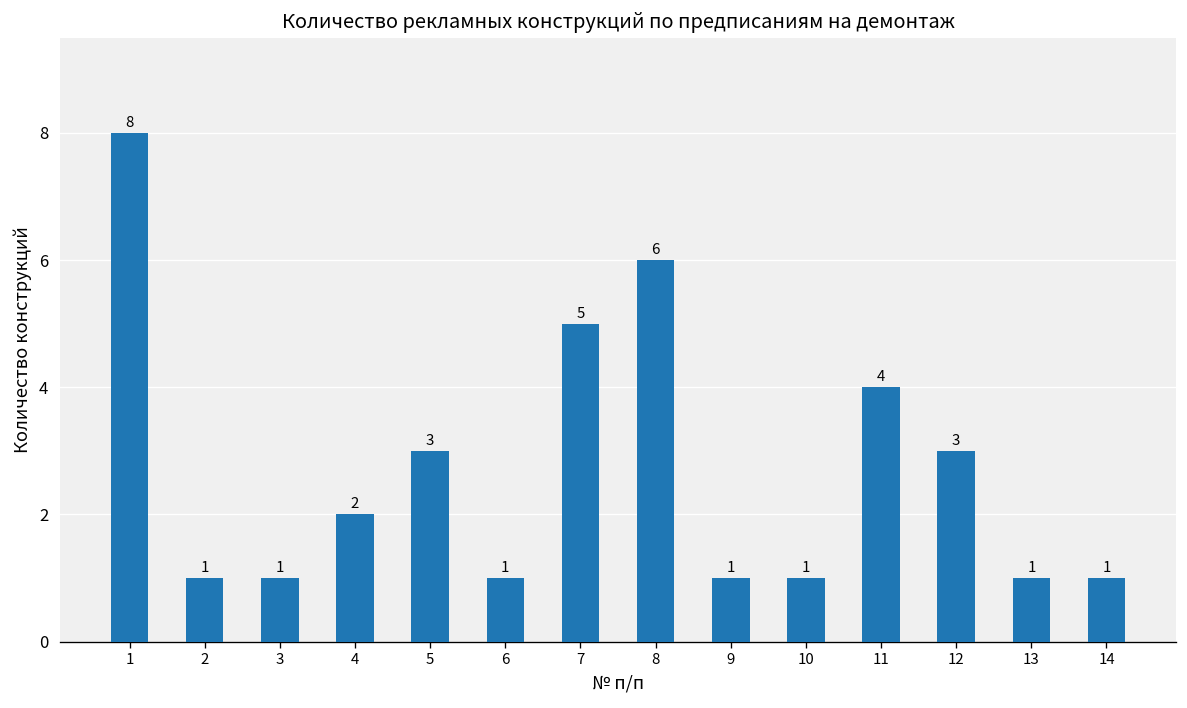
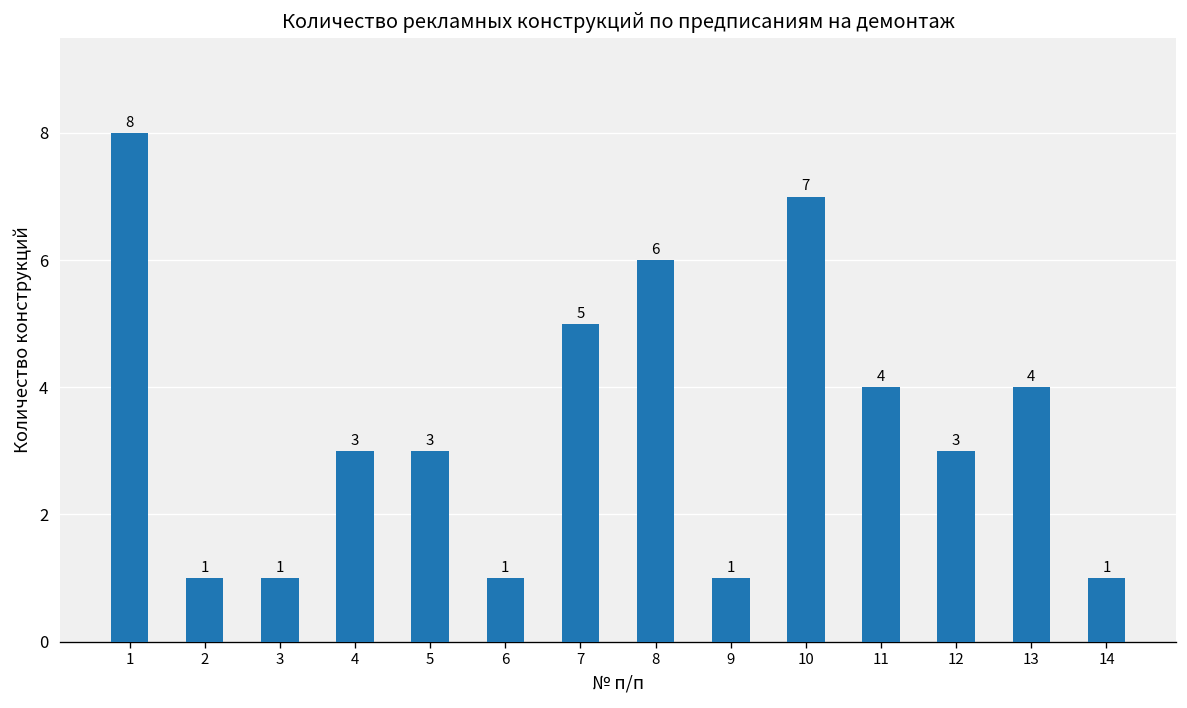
4: 2 -> 3
10: 1 -> 7
13: 1 -> 4
